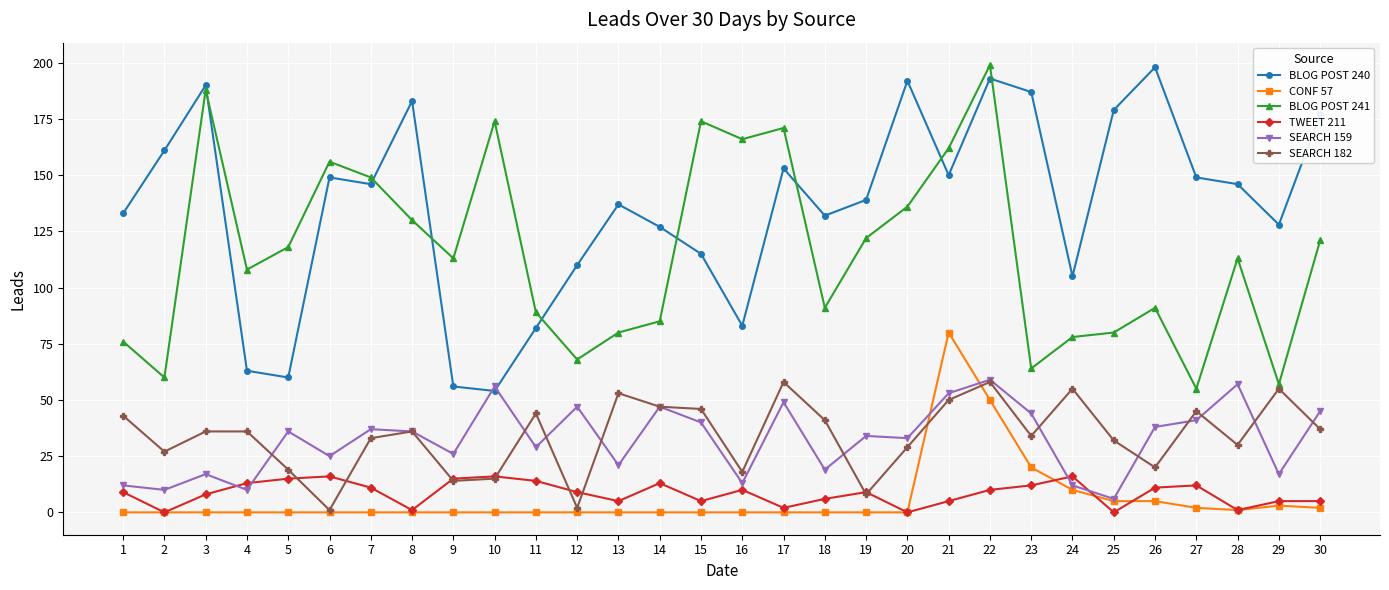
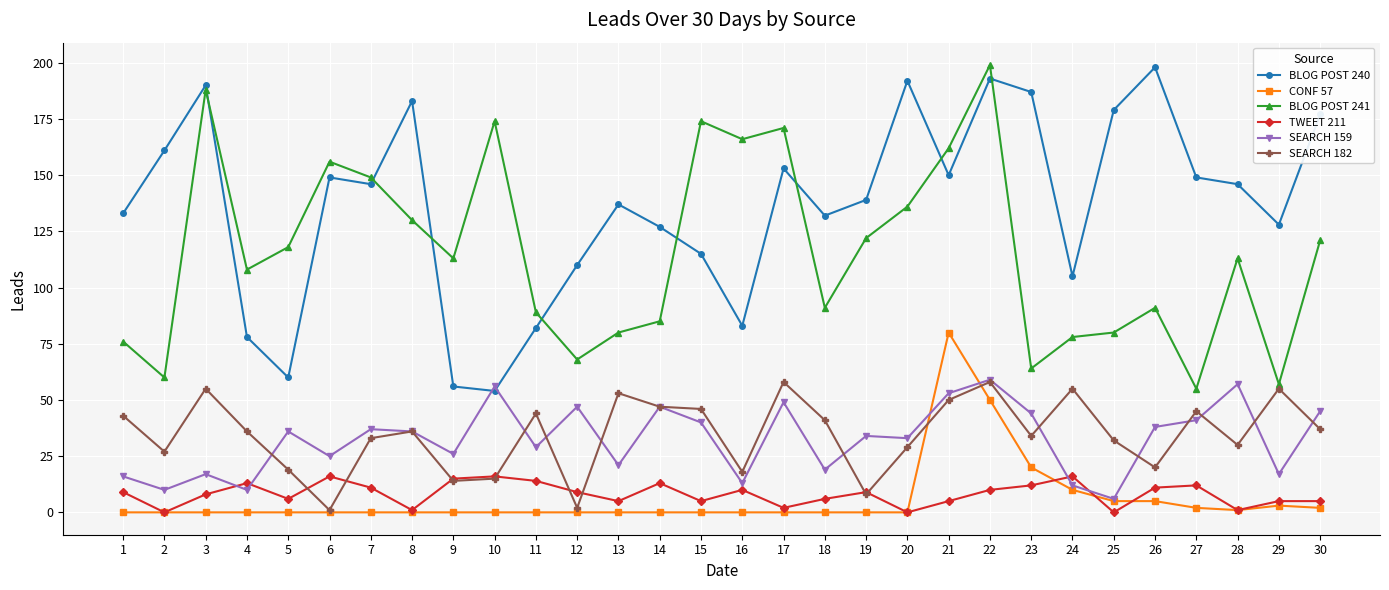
SEARCH 159, 1: 12 -> 16
SEARCH 182, 3: 36 -> 55
BLOG POST 240, 4: 63 -> 78
TWEET 211, 5: 15 -> 6
